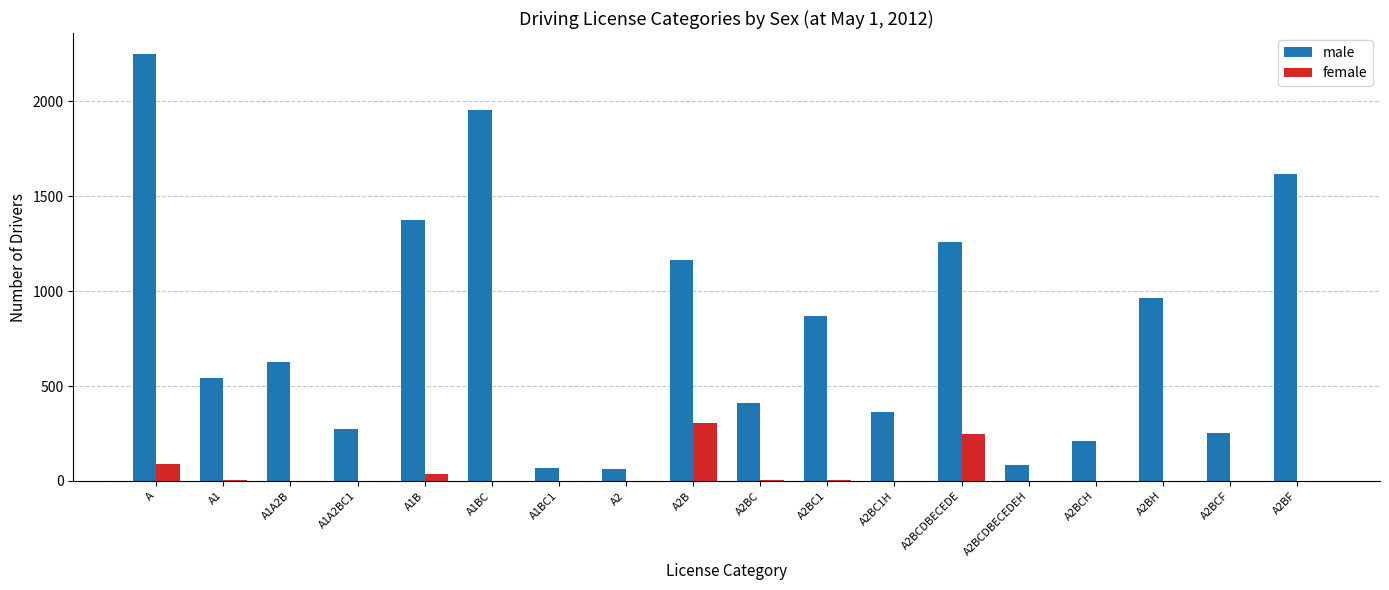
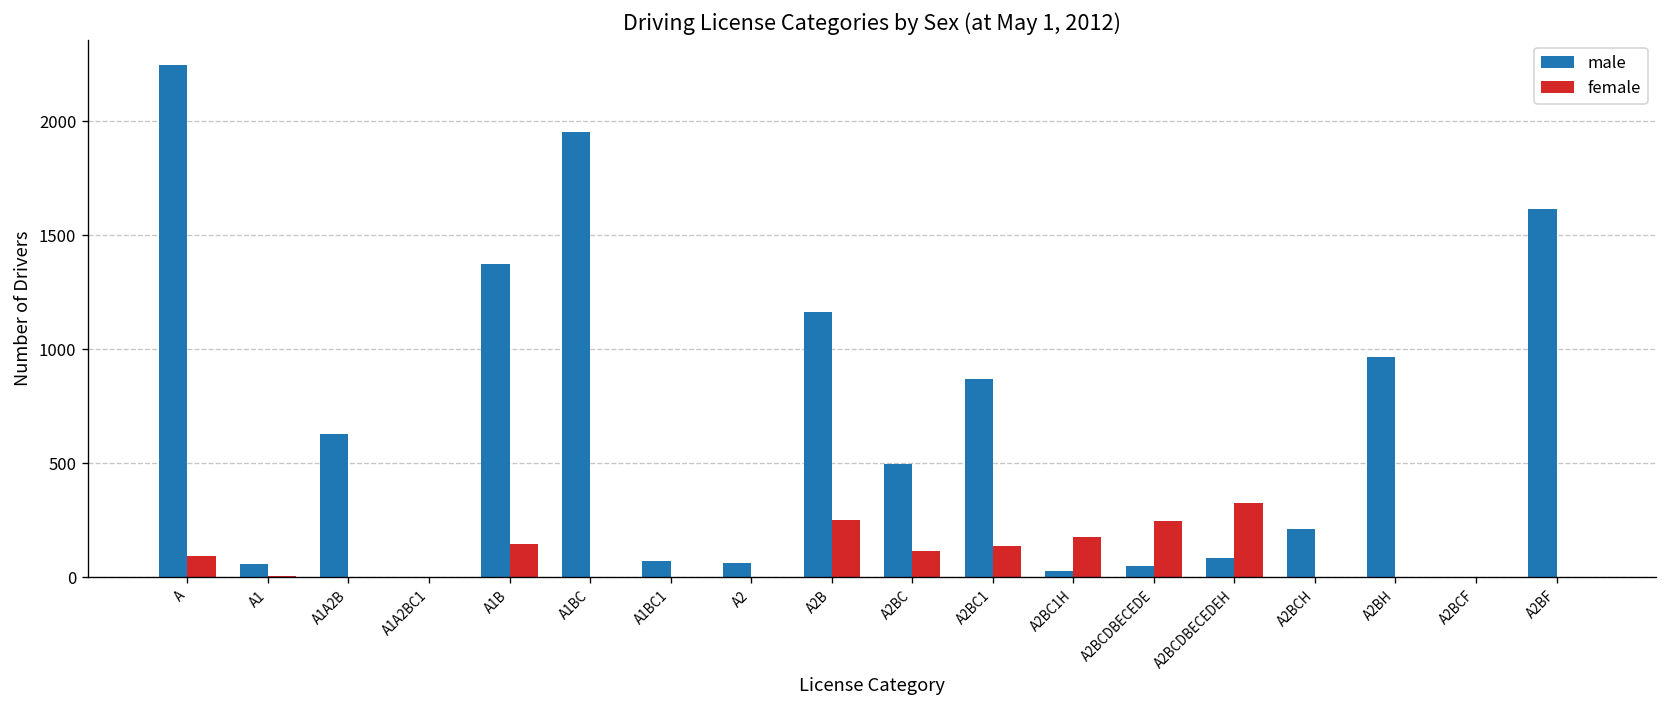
male, A1: 540 -> 60
male, A1A2BC1: 280 -> 0
female, A1B: 40 -> 140
female, A2B: 310 -> 250
male, A2BC: 410 -> 500
female, A2BC: 10 -> 120
female, A2BC1: 10 -> 140
male, A2BC1H: 360 -> 30
female, A2BC1H: 0 -> 180
male, A2BCDBECEDE: 1260 -> 50
female, A2BCDBECEDEH: 0 -> 330
male, A2BCF: 250 -> 0
